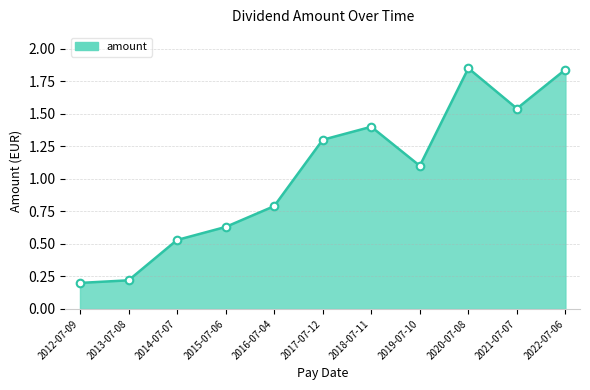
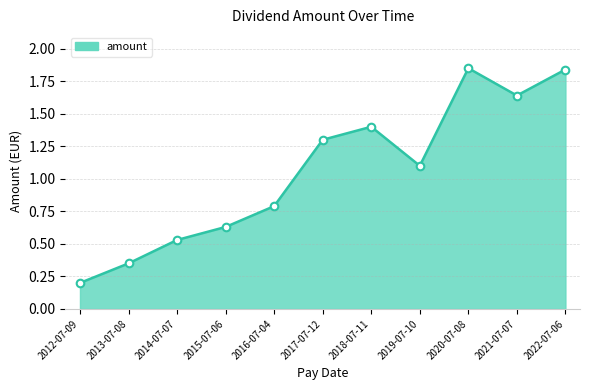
2013-07-08: 0.22 -> 0.35
2021-07-07: 1.54 -> 1.64
